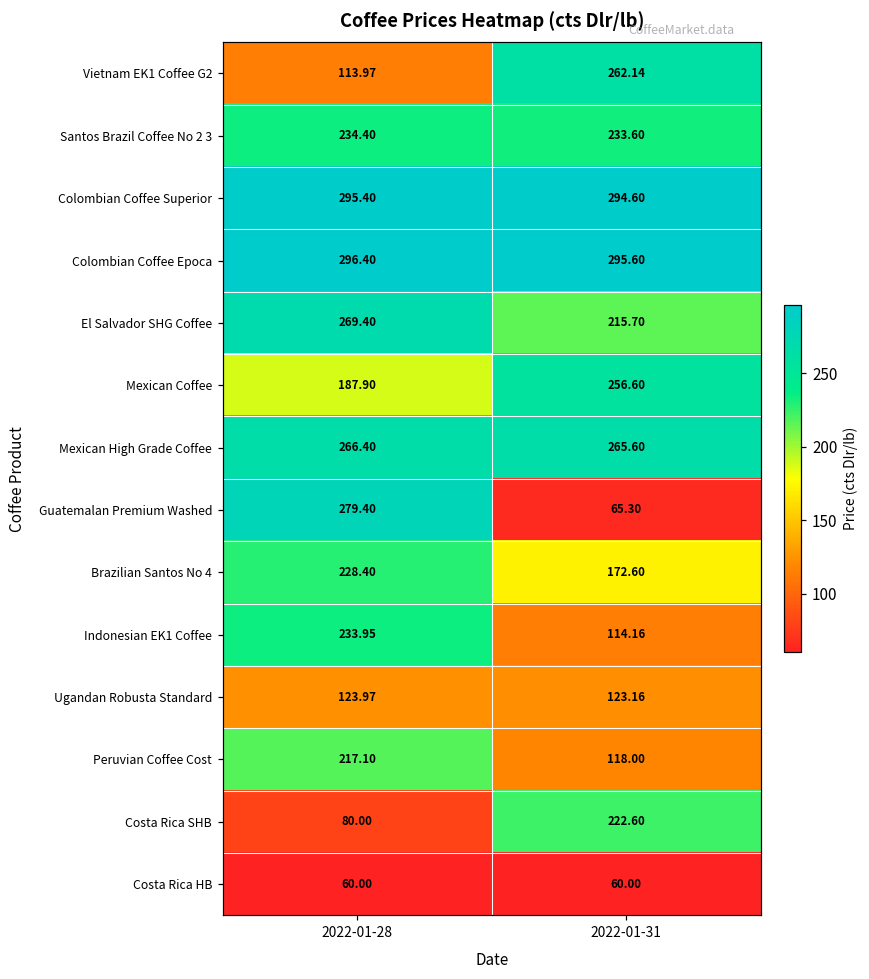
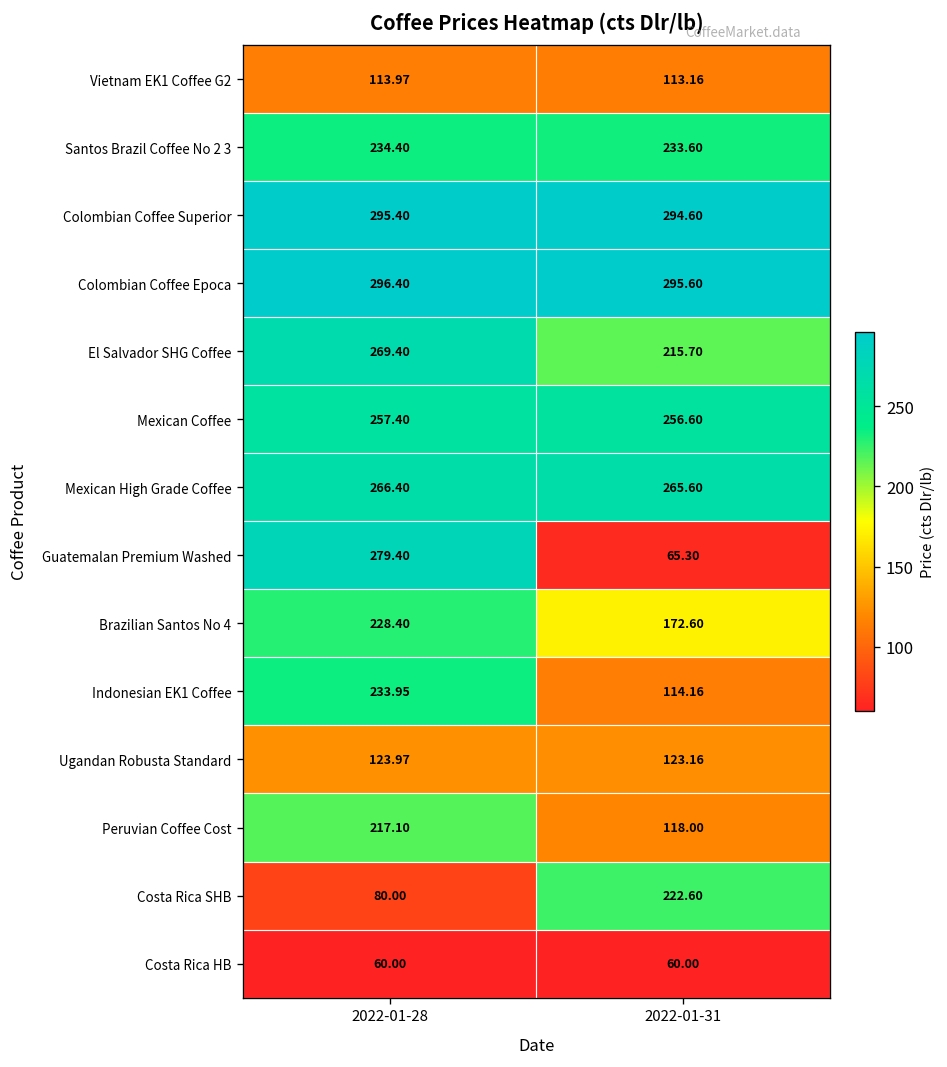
Vietnam EK1 Coffee G2, 2022-01-31: 262.14 -> 113.16
Mexican Coffee, 2022-01-28: 187.90 -> 257.40
